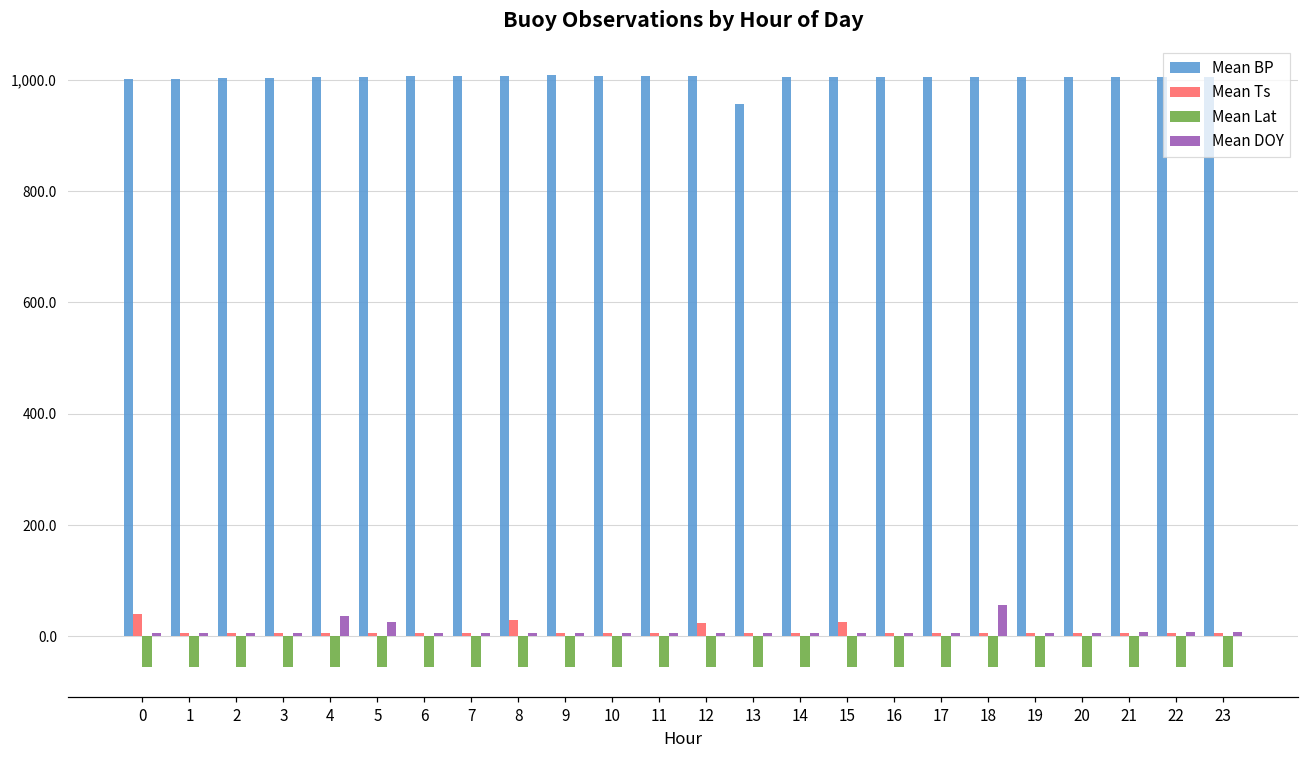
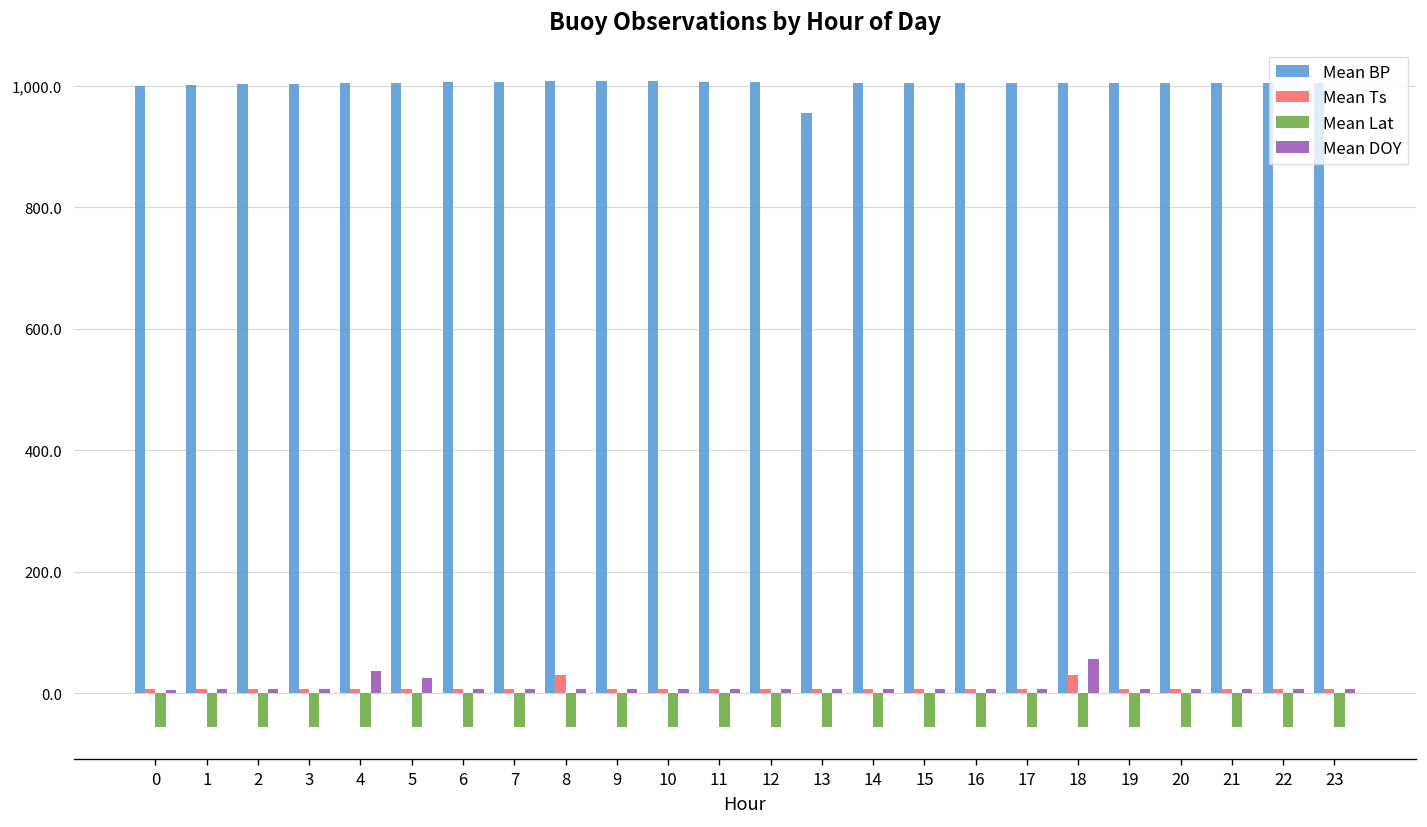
Mean Ts, 0: 40 -> 10
Mean Ts, 12: 20 -> 10
Mean Ts, 15: 30 -> 10
Mean Ts, 18: 10 -> 30
